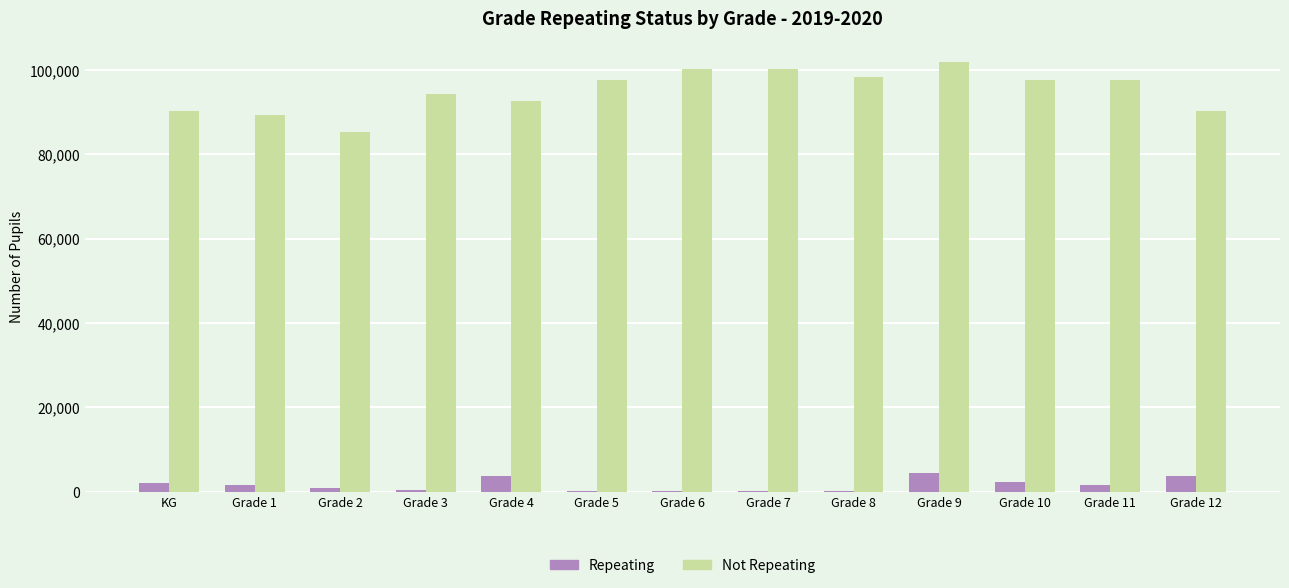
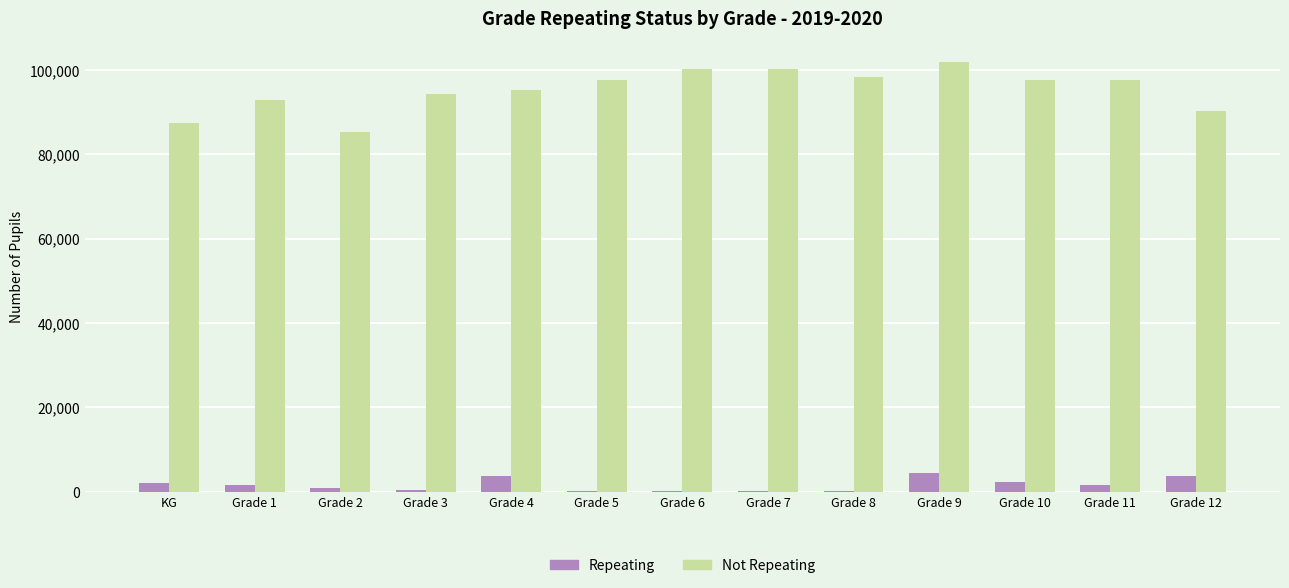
Not Repeating, KG: 90,000 -> 87,000
Not Repeating, Grade 1: 89,000 -> 93,000
Not Repeating, Grade 4: 93,000 -> 95,000
